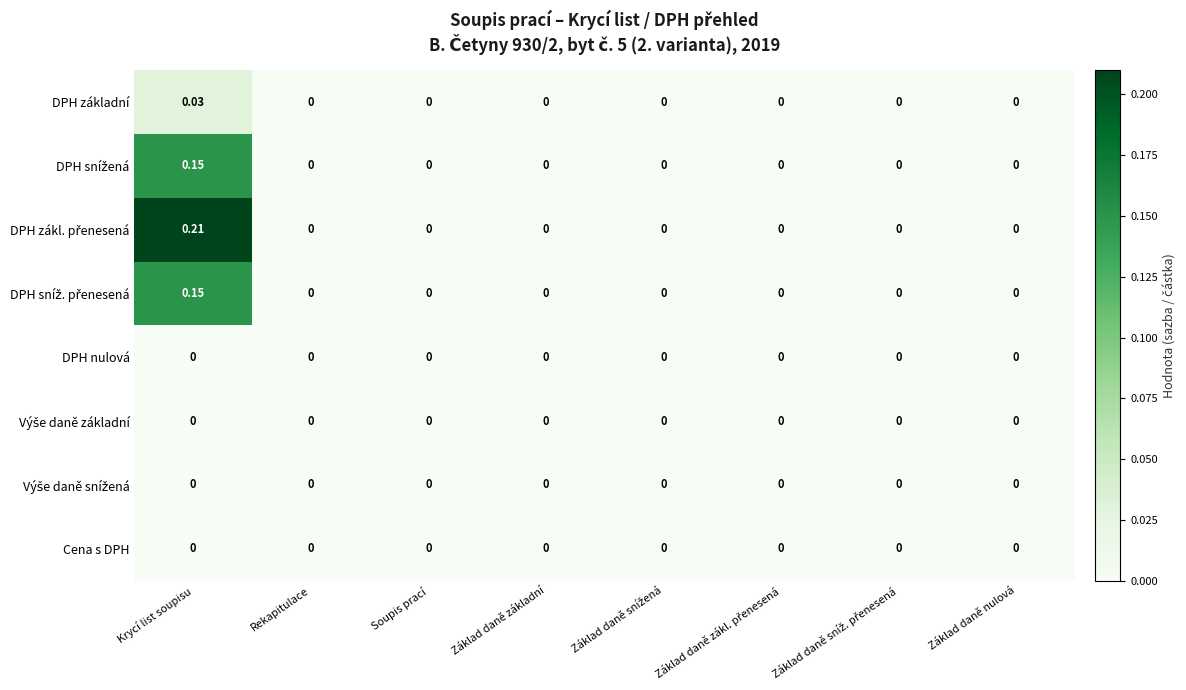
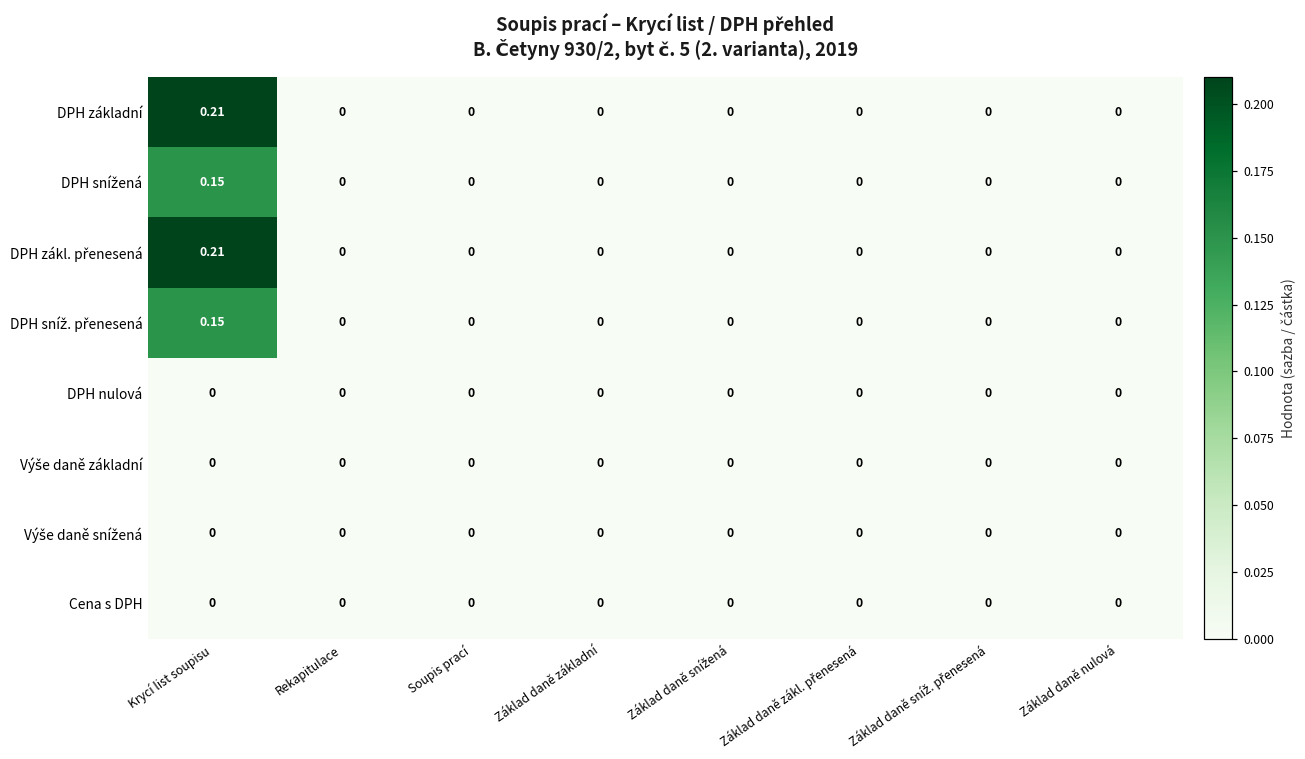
DPH základní, Krycí list soupisu: 0.03 -> 0.21
